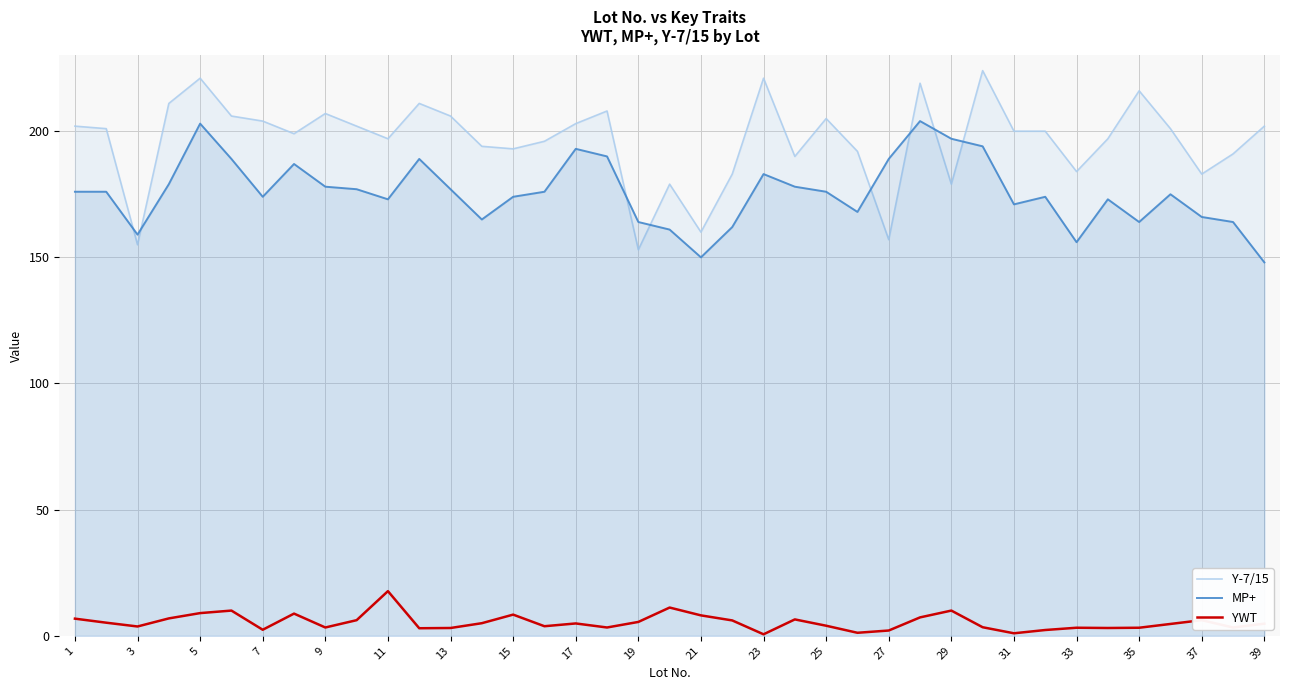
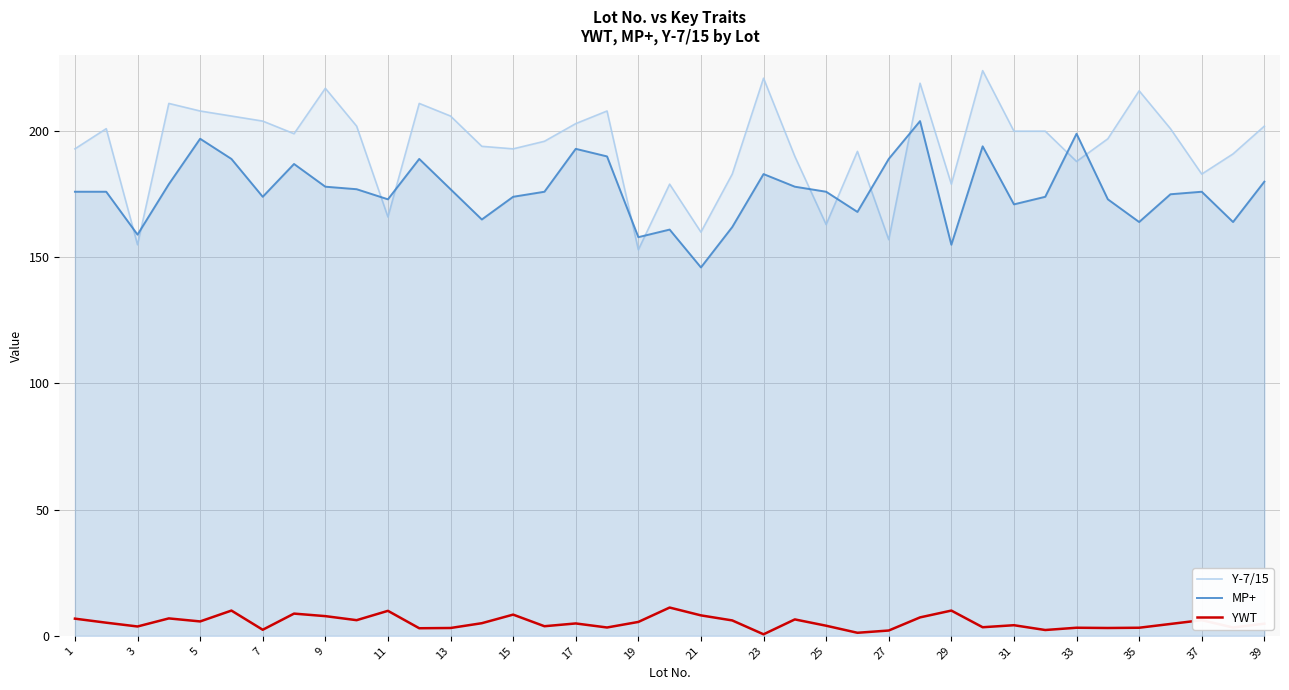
Y-7/15, 1: 202 -> 193
Y-7/15, 5: 221 -> 208
MP+, 5: 203 -> 197
YWT, 5: 9 -> 6
Y-7/15, 9: 207 -> 217
YWT, 9: 3 -> 8
Y-7/15, 11: 197 -> 166
YWT, 11: 18 -> 10
MP+, 19: 164 -> 158
MP+, 21: 150 -> 146
Y-7/15, 25: 205 -> 163
MP+, 29: 197 -> 155
YWT, 31: 1 -> 4
Y-7/15, 33: 184 -> 188
MP+, 33: 156 -> 199
MP+, 37: 166 -> 176
MP+, 39: 148 -> 180
